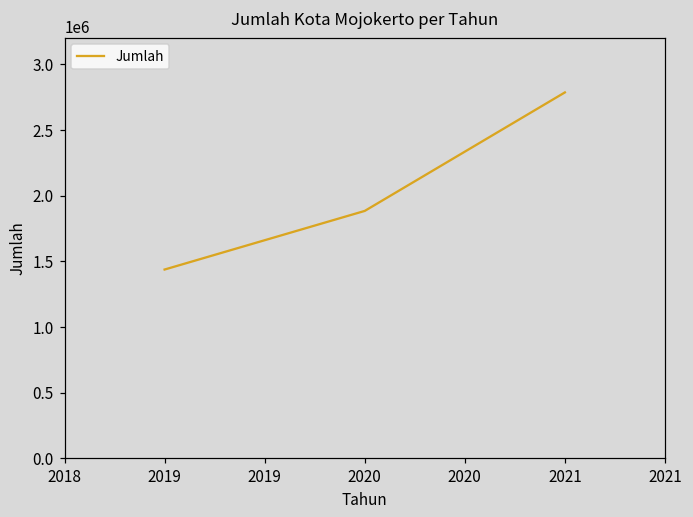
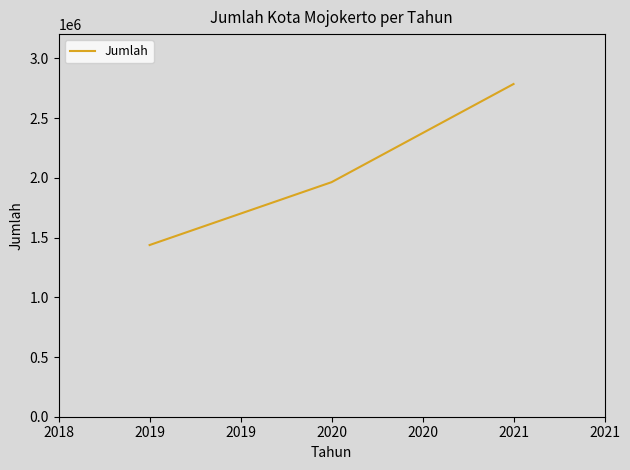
2020: 1880000 -> 1960000
